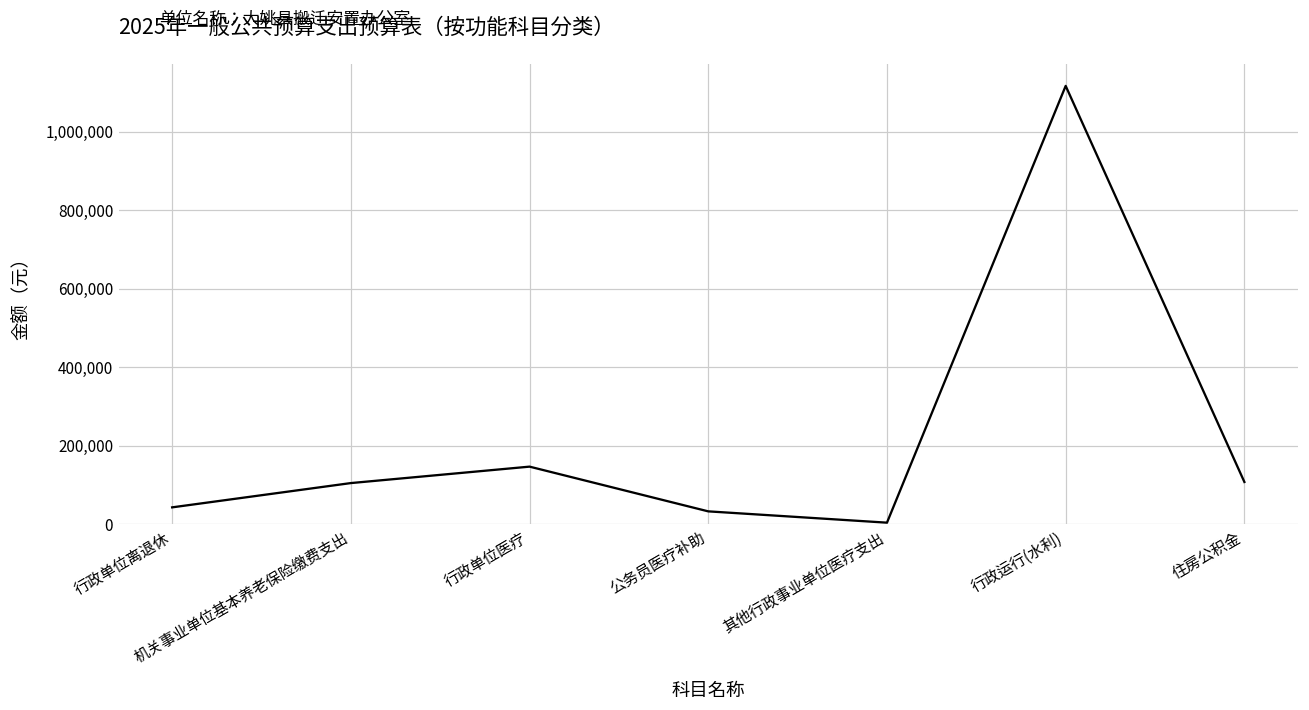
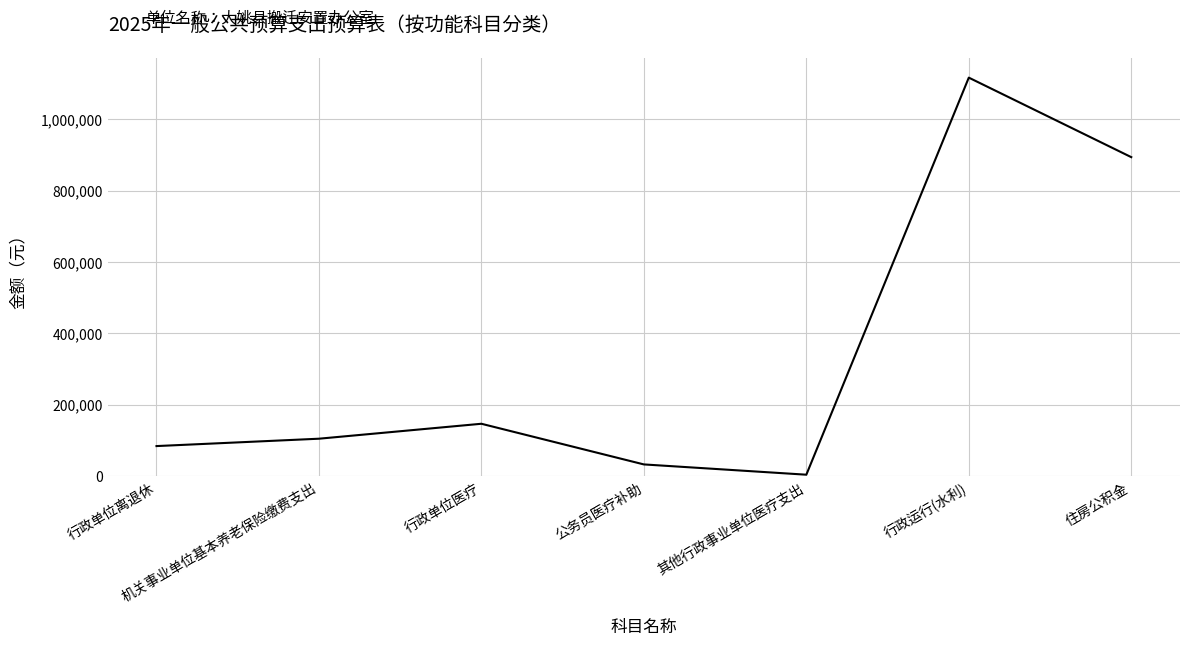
行政单位离退休: 40,000 -> 80,000
住房公积金: 110,000 -> 890,000
